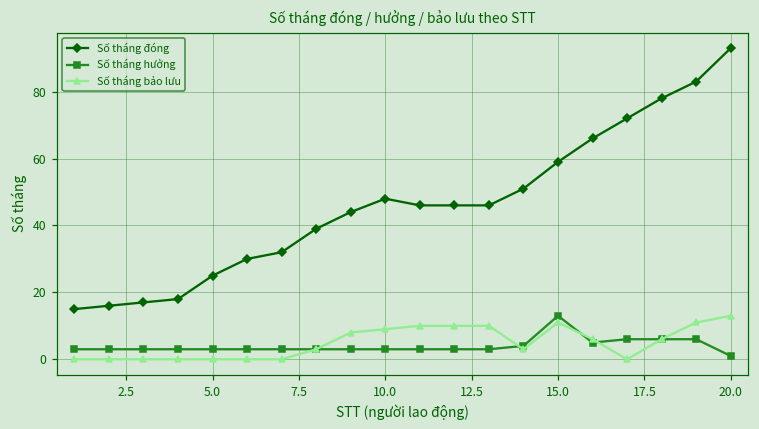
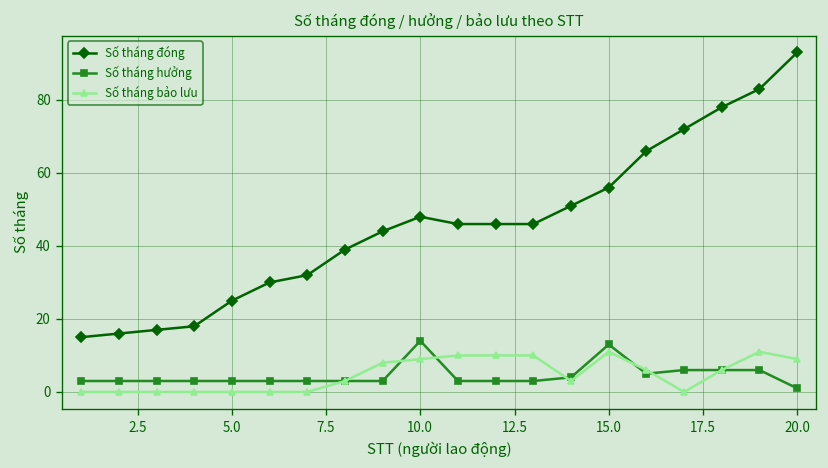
Số tháng hưởng, 10.0: 3 -> 14
Số tháng đóng, 15.0: 59 -> 56
Số tháng bảo lưu, 20.0: 13 -> 9
